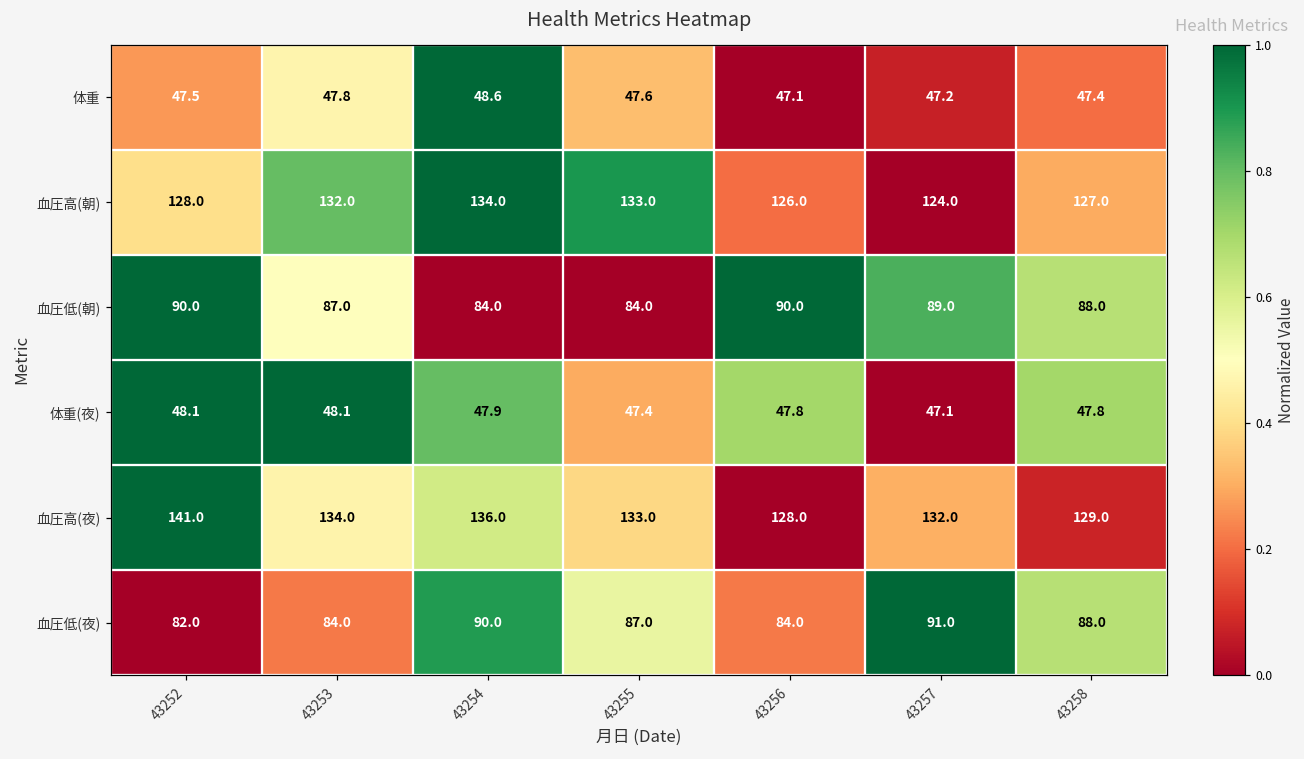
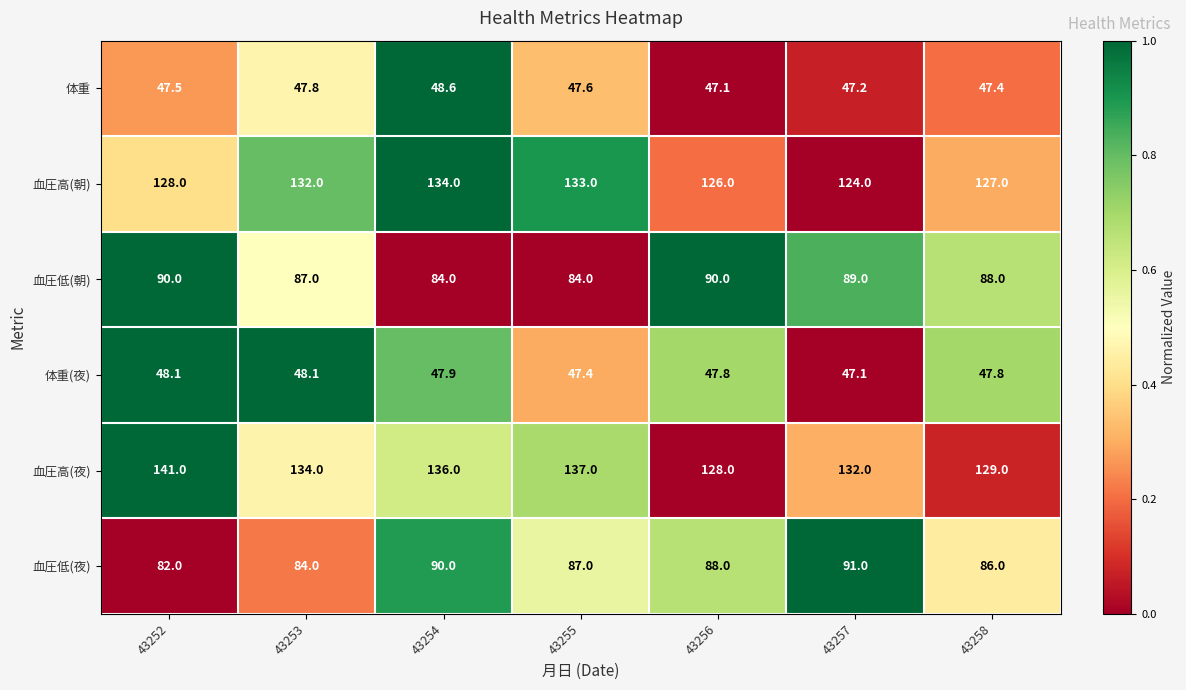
血圧高(夜), 43255: 133.0 -> 137.0
血圧低(夜), 43256: 84.0 -> 88.0
血圧低(夜), 43258: 88.0 -> 86.0
